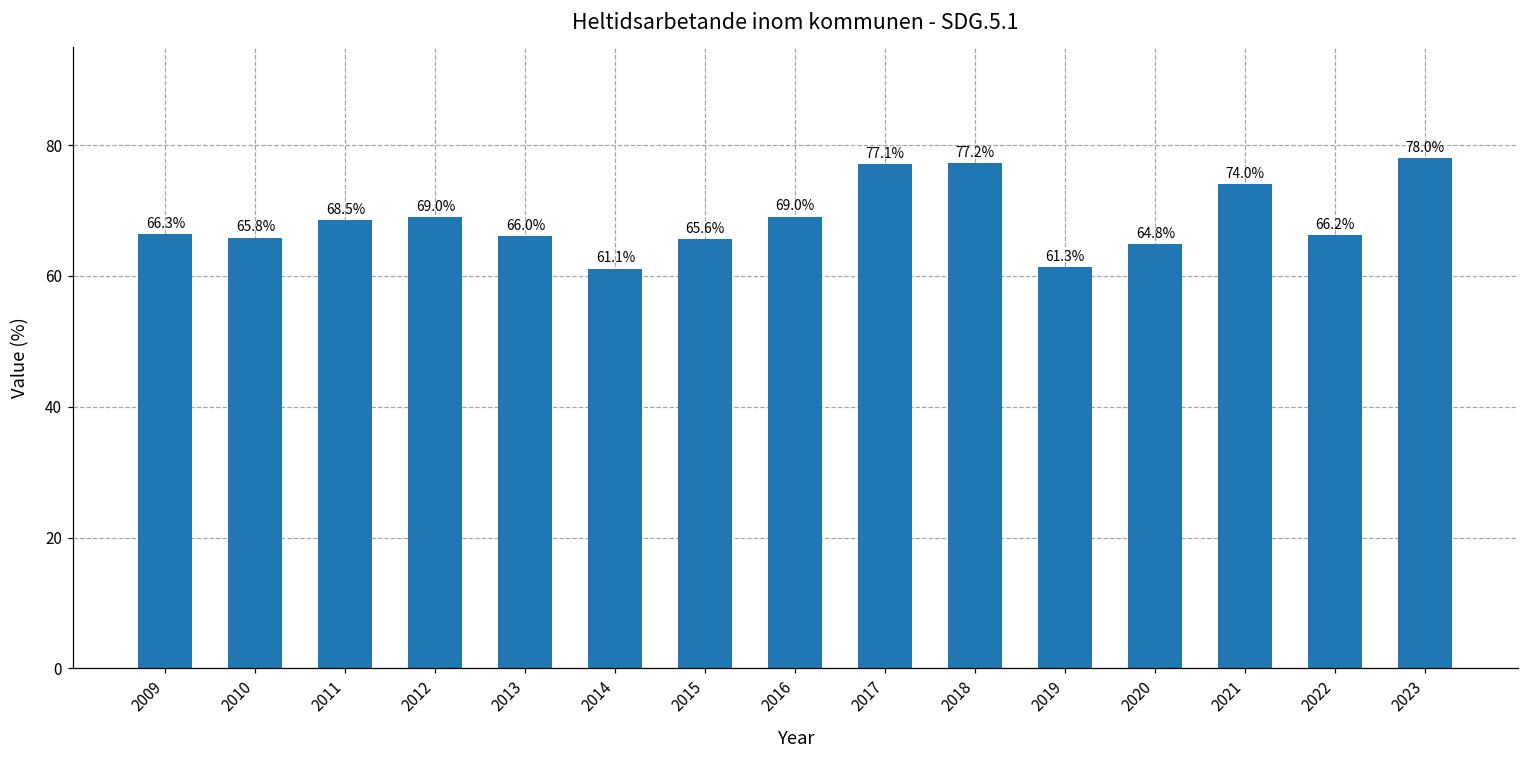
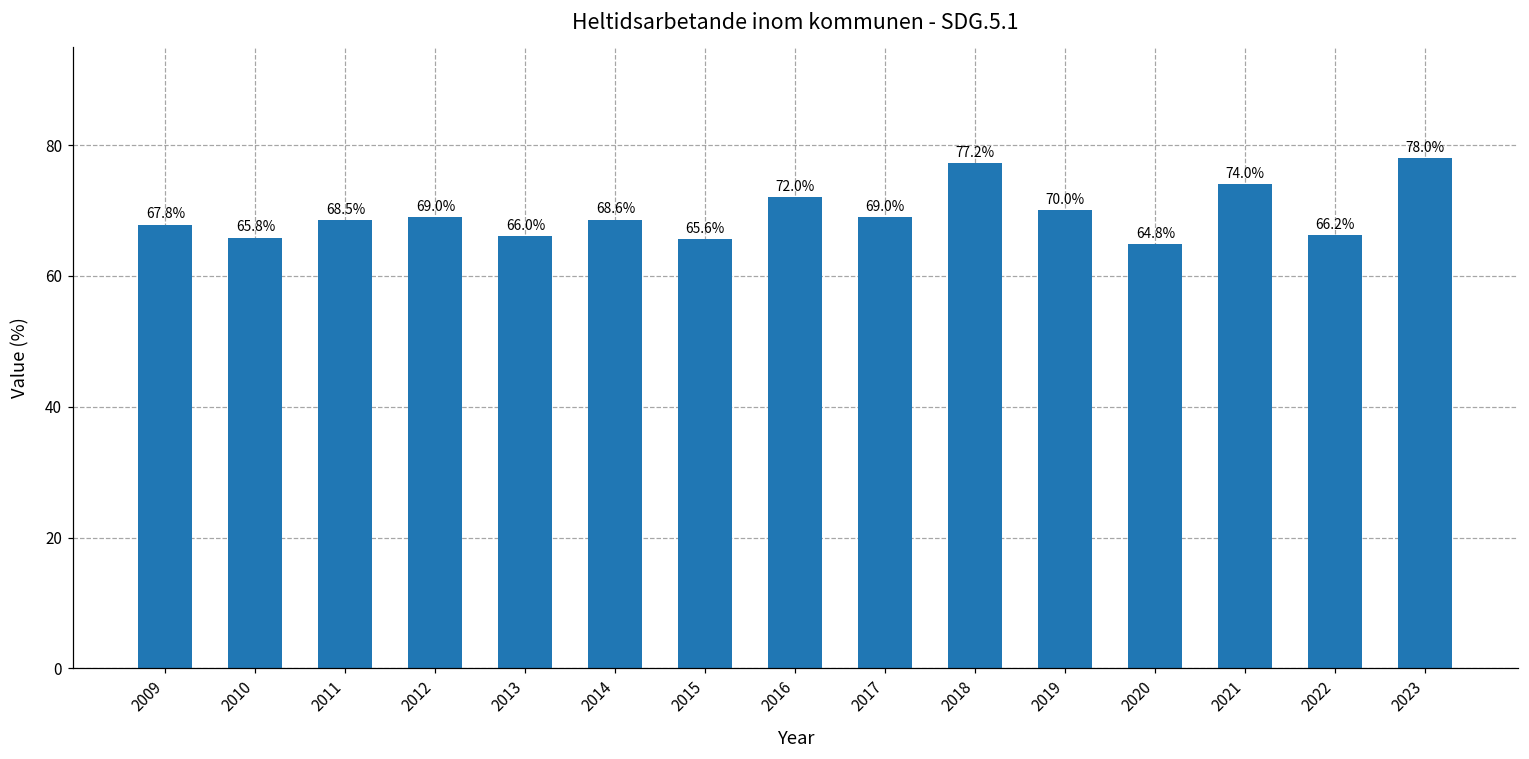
2009: 66.3% -> 67.8%
2014: 61.1% -> 68.6%
2016: 69.0% -> 72.0%
2017: 77.1% -> 69.0%
2019: 61.3% -> 70.0%
